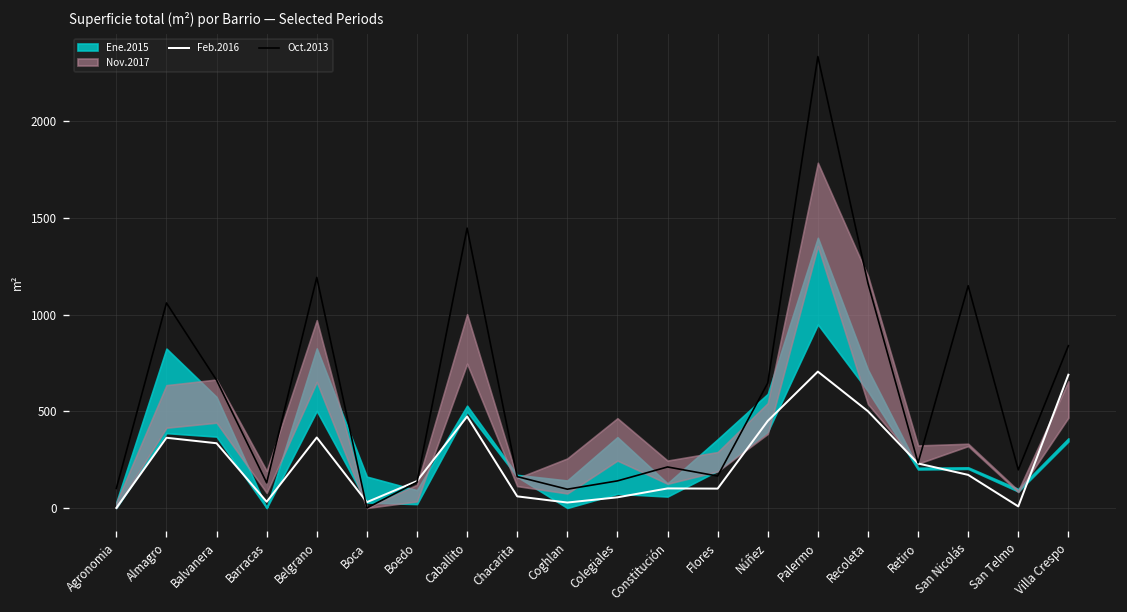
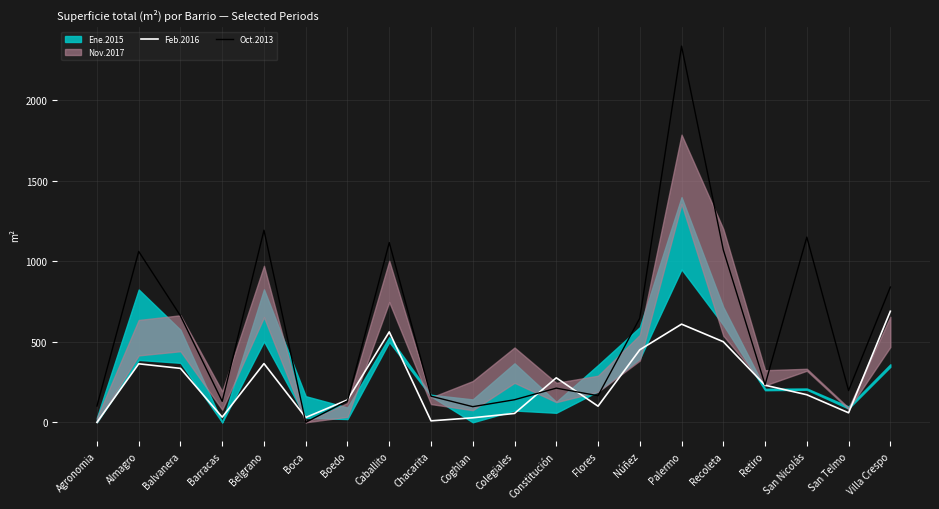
Feb.2016, Caballito: 470 -> 560
Oct.2013, Caballito: 1450 -> 1120
Feb.2016, Chacarita: 60 -> 10
Feb.2016, Constitución: 100 -> 280
Feb.2016, Palermo: 710 -> 610
Oct.2013, Recoleta: 1160 -> 1070
Feb.2016, San Telmo: 10 -> 60
